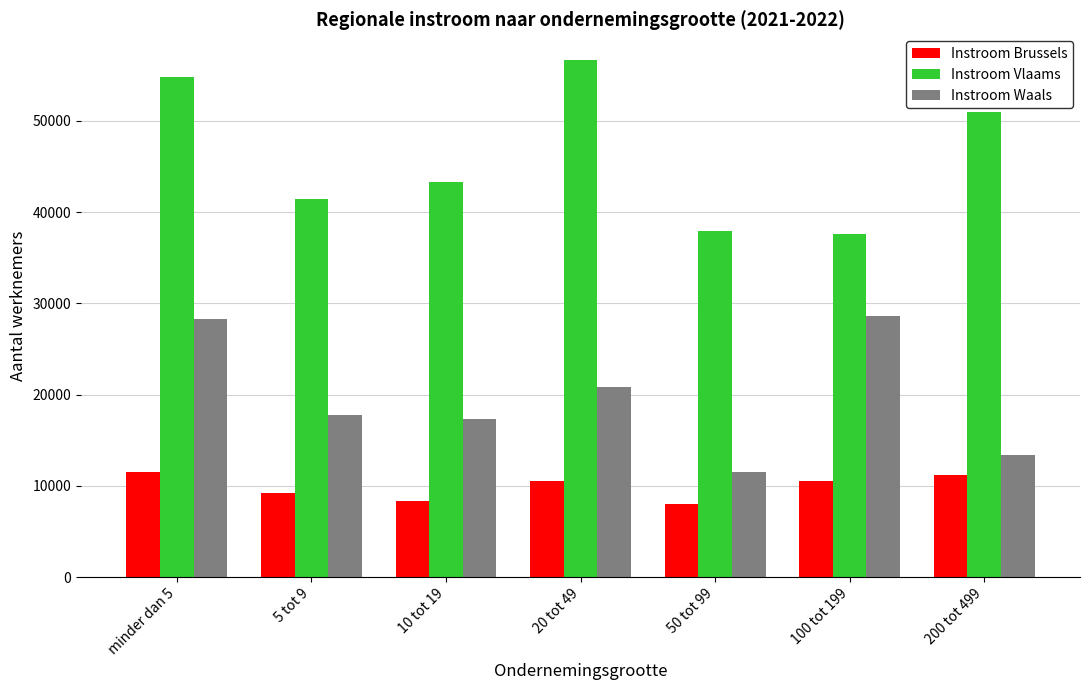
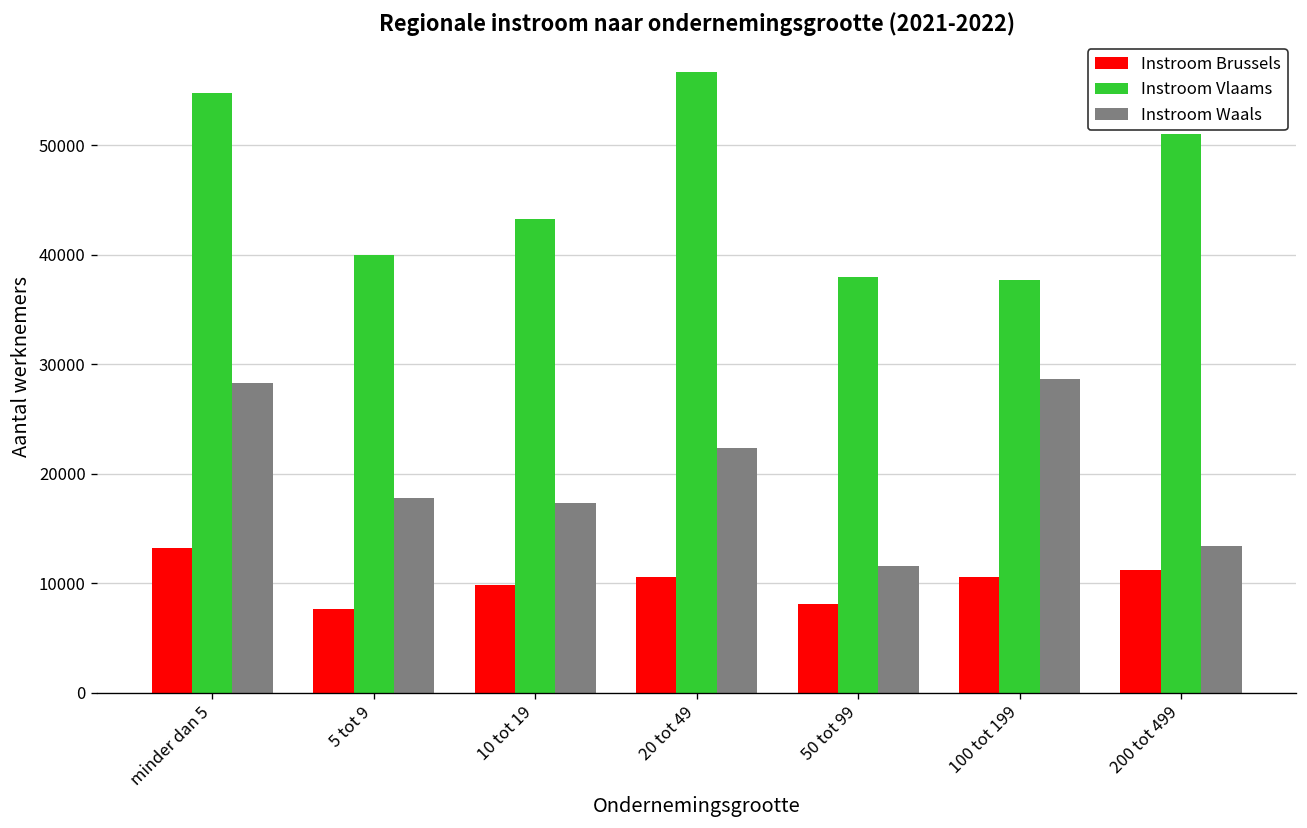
Instroom Brussels, minder dan 5: 12000 -> 13000
Instroom Brussels, 5 tot 9: 9000 -> 8000
Instroom Vlaams, 5 tot 9: 41000 -> 40000
Instroom Brussels, 10 tot 19: 8000 -> 10000
Instroom Waals, 20 tot 49: 21000 -> 22000
